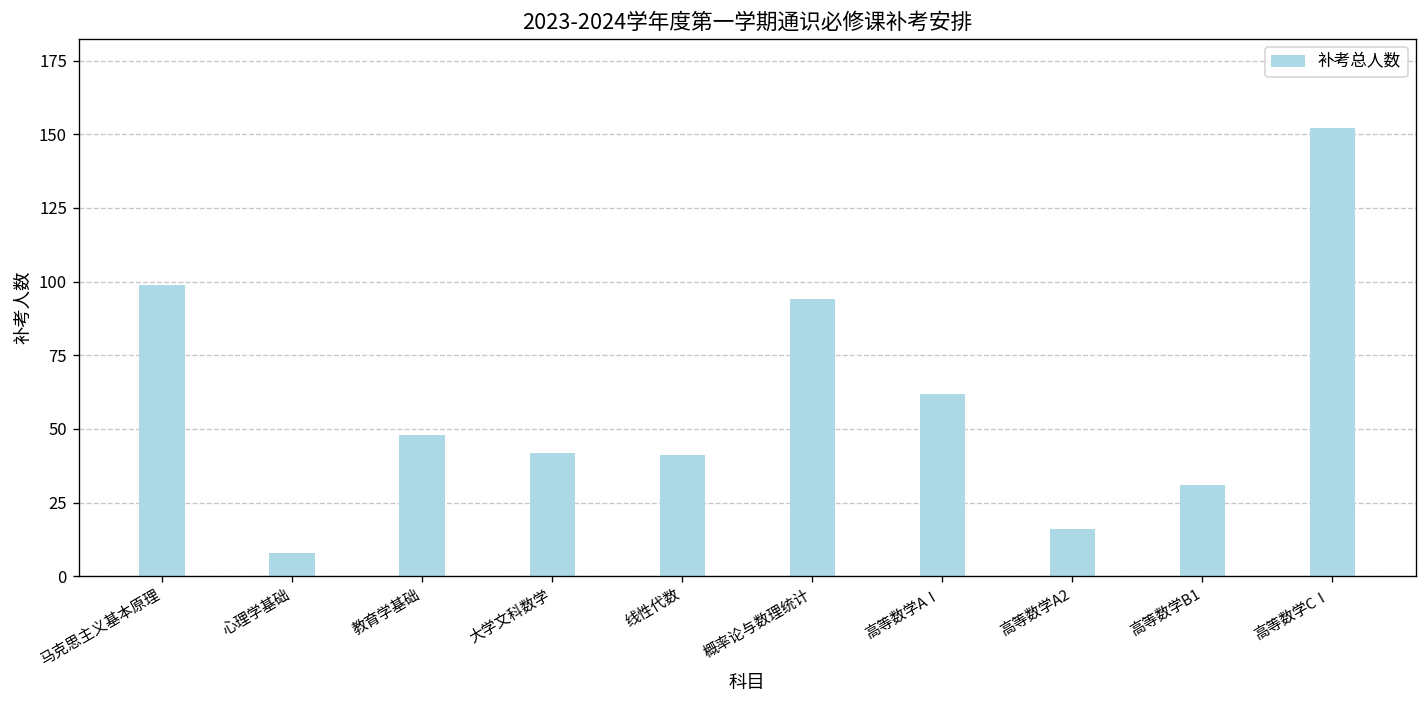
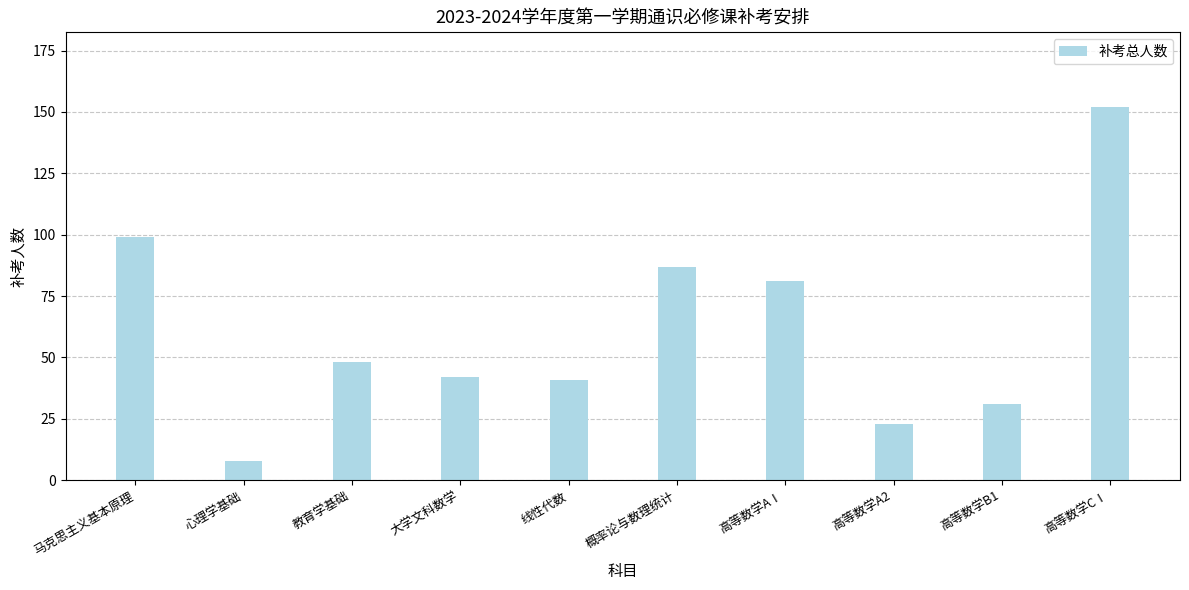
概率论与数理统计: 94 -> 87
高等数学AⅠ: 62 -> 81
高等数学A2: 16 -> 23
